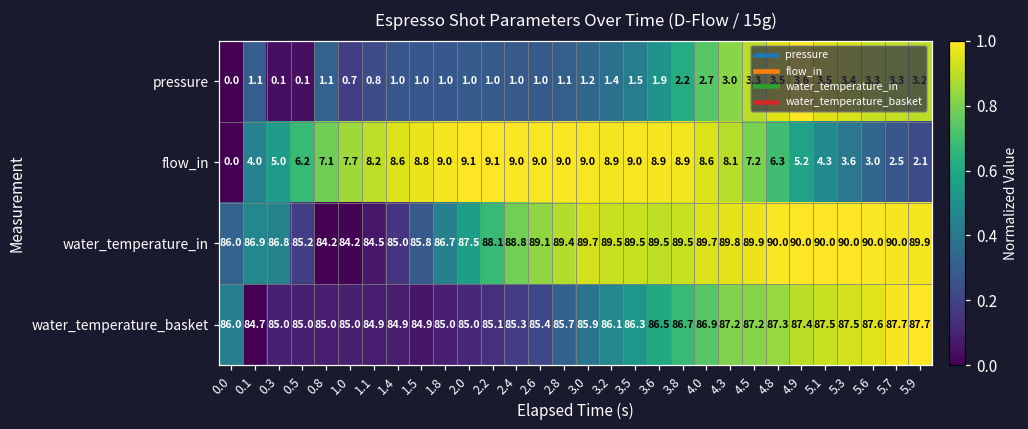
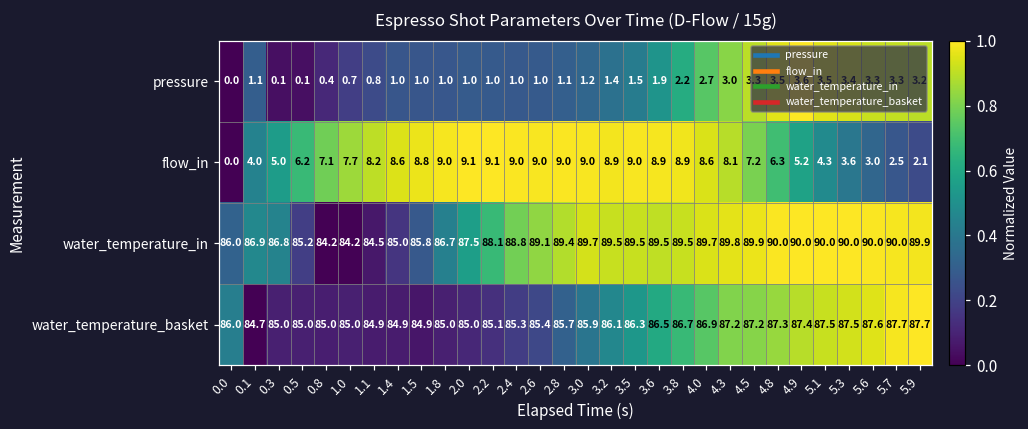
pressure, 0.8: 1.1 -> 0.4
